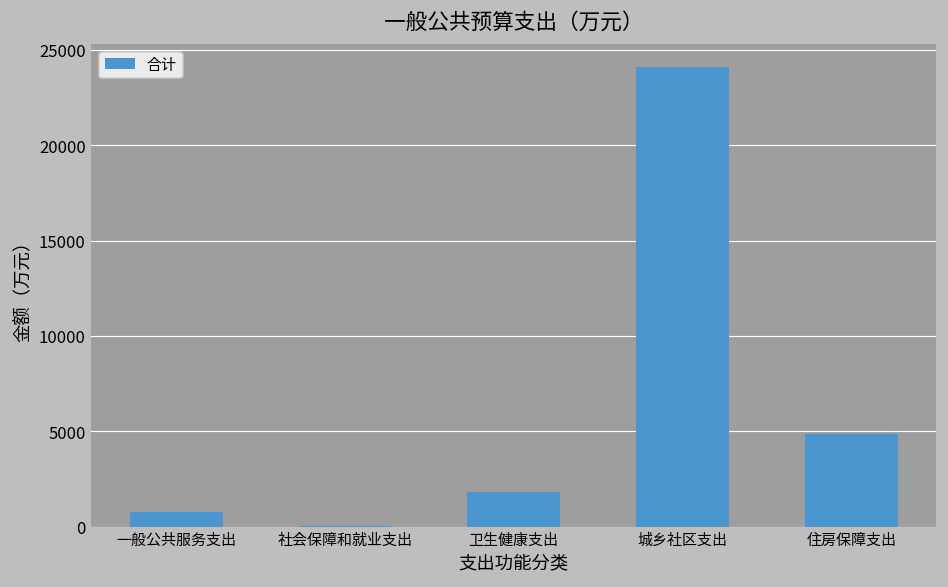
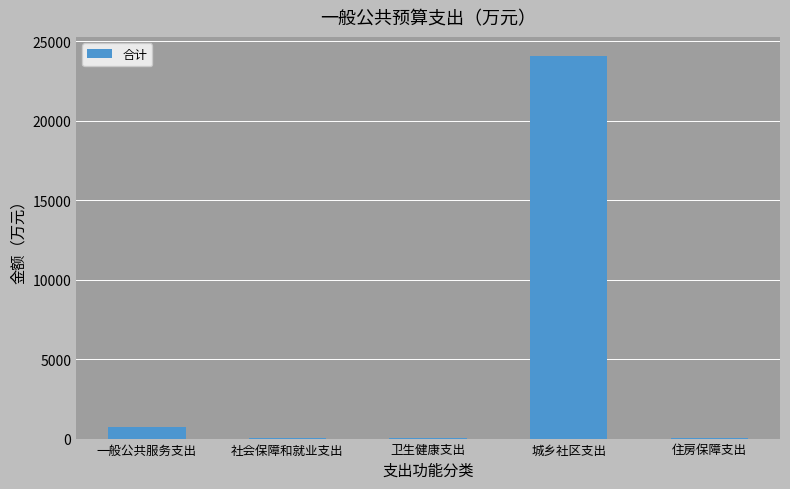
卫生健康支出: 1800 -> 0
住房保障支出: 4900 -> 0
